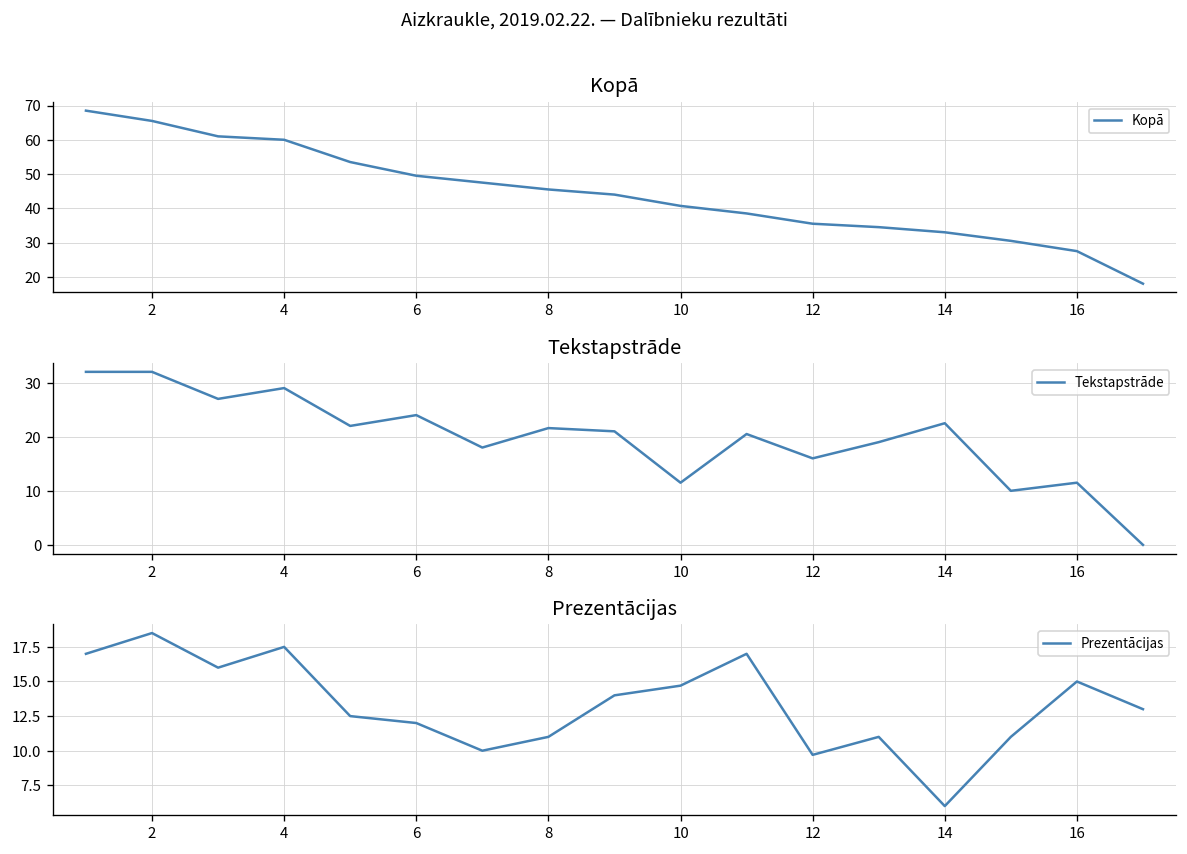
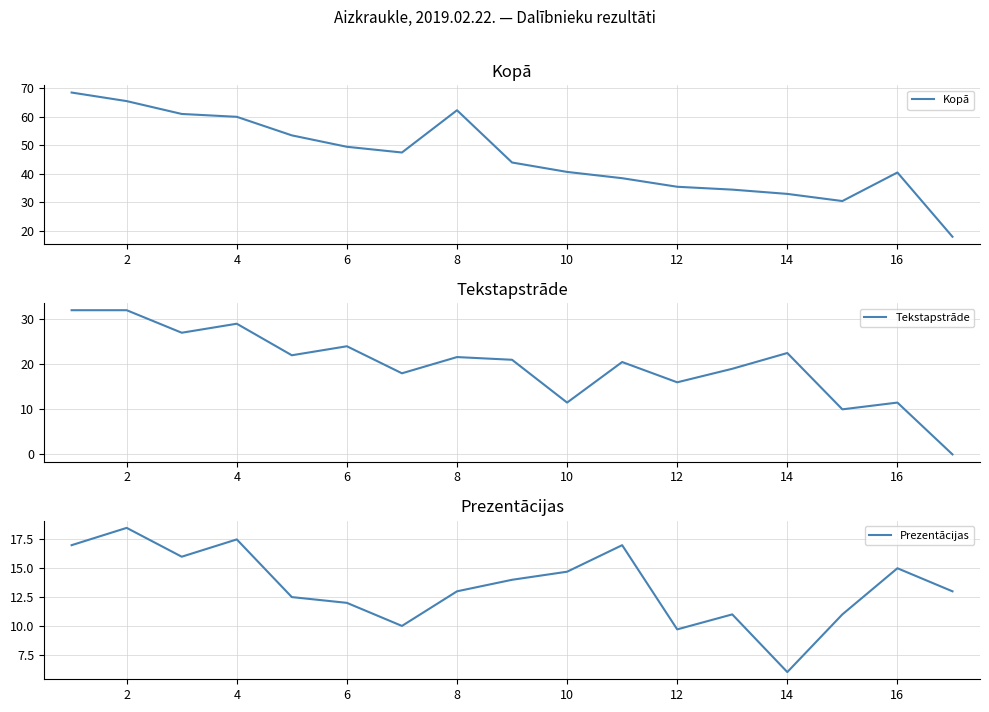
Kopā, 8: 46 -> 62
Kopā, 16: 28 -> 41
Prezentācijas, 8: 11 -> 13
